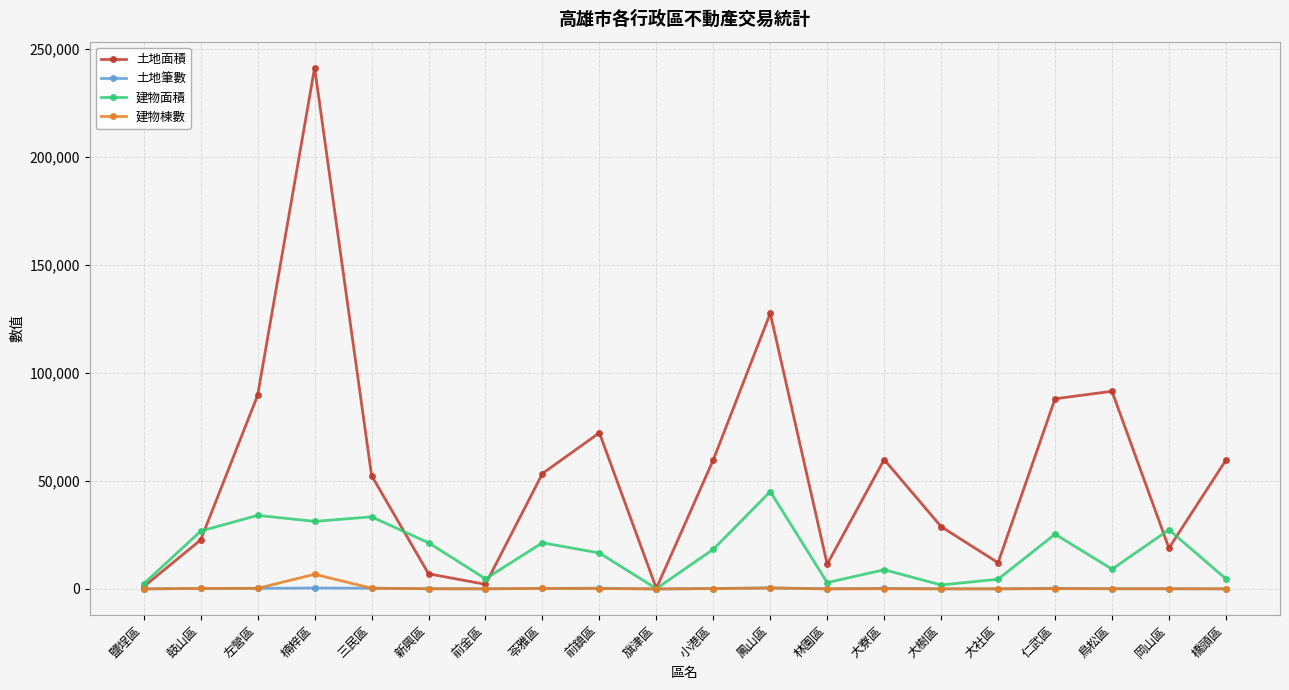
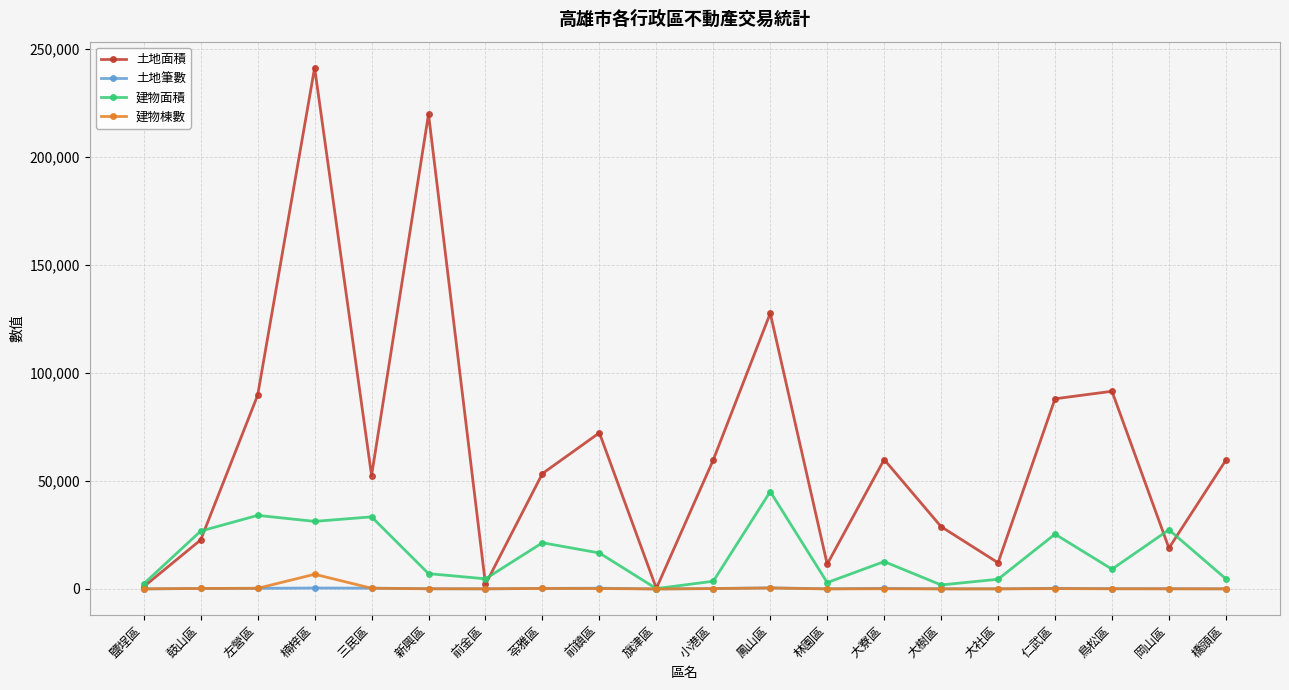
土地面積, 新興區: 7,000 -> 220,000
建物面積, 新興區: 21,000 -> 7,000
建物面積, 小港區: 18,000 -> 4,000
建物面積, 大寮區: 9,000 -> 13,000
